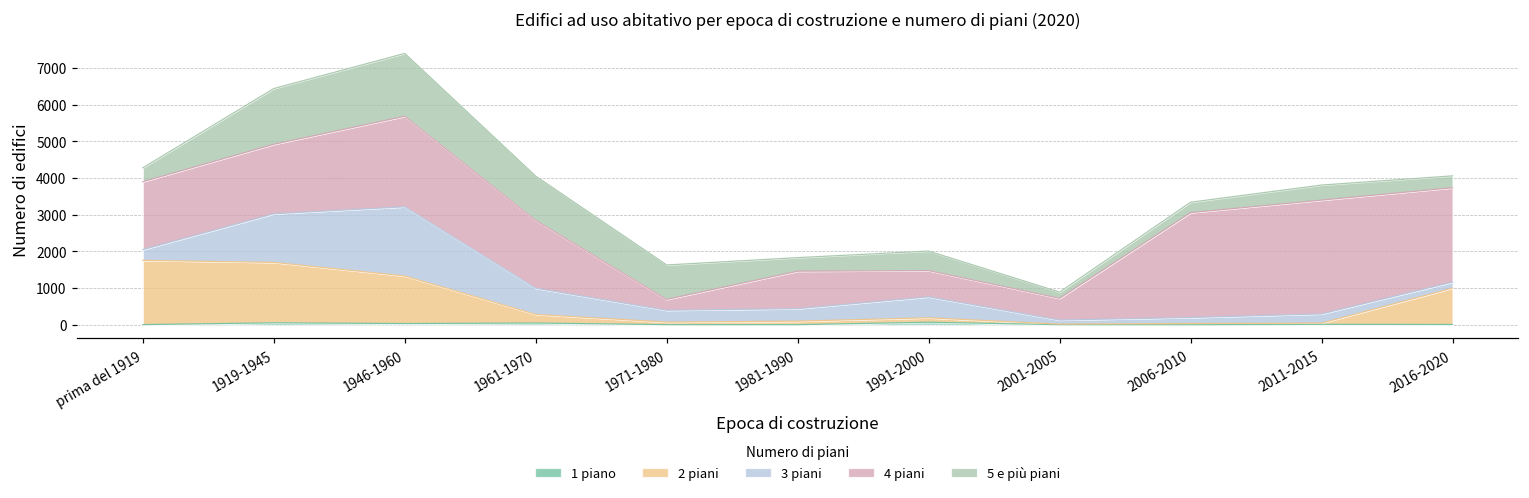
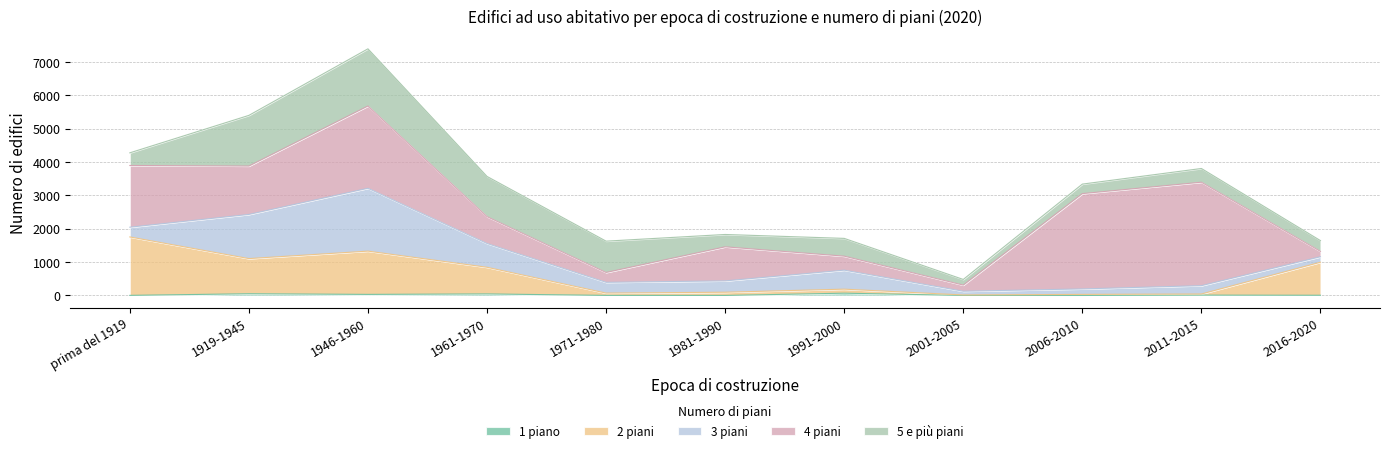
2 piani, 1919-1945: 1600 -> 1100
4 piani, 1919-1945: 1900 -> 1500
2 piani, 1961-1970: 200 -> 800
4 piani, 1961-1970: 1800 -> 800
4 piani, 1991-2000: 700 -> 400
4 piani, 2001-2005: 600 -> 200
4 piani, 2016-2020: 2600 -> 200
